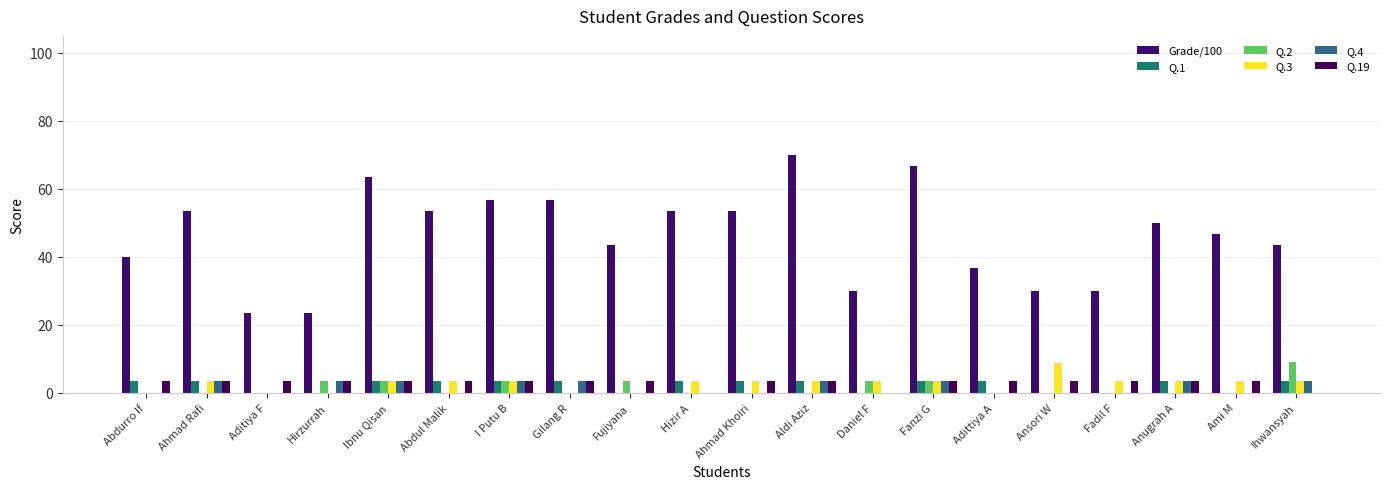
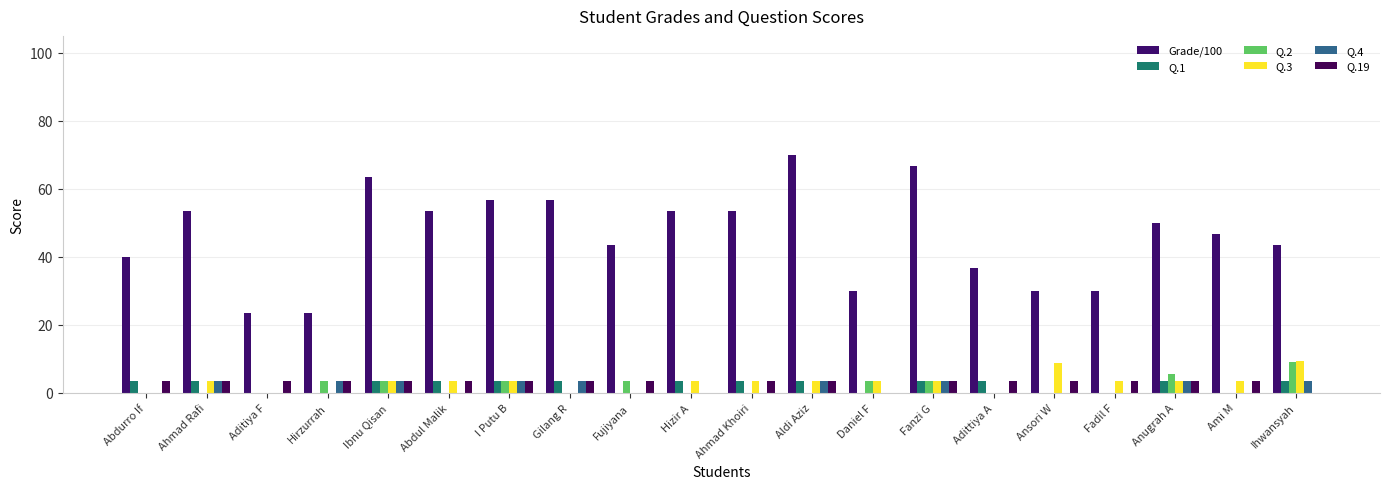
Q.2, Anugrah A: 0 -> 6
Q.3, Ihwansyah: 3 -> 9
